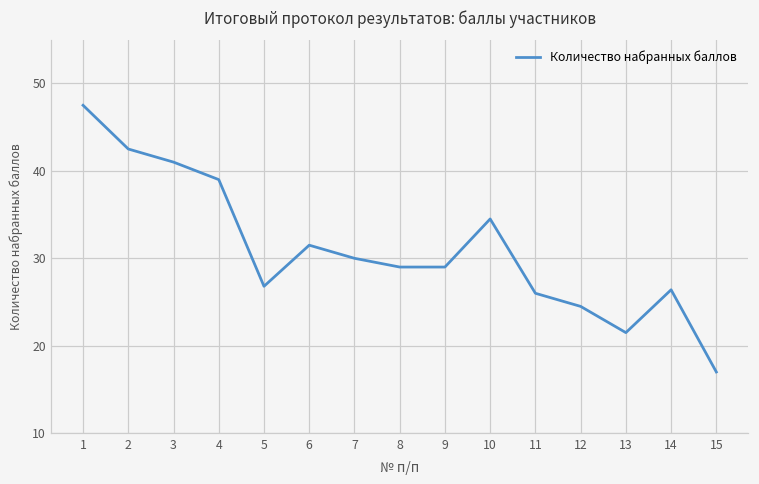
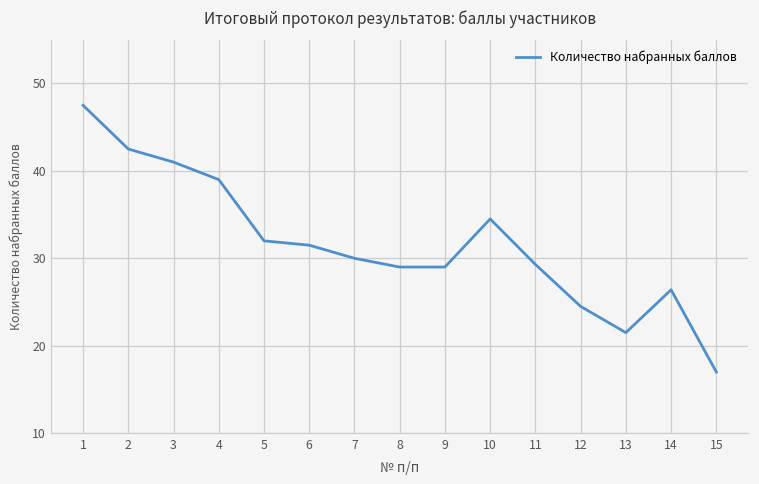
5: 27 -> 32
11: 26 -> 29
